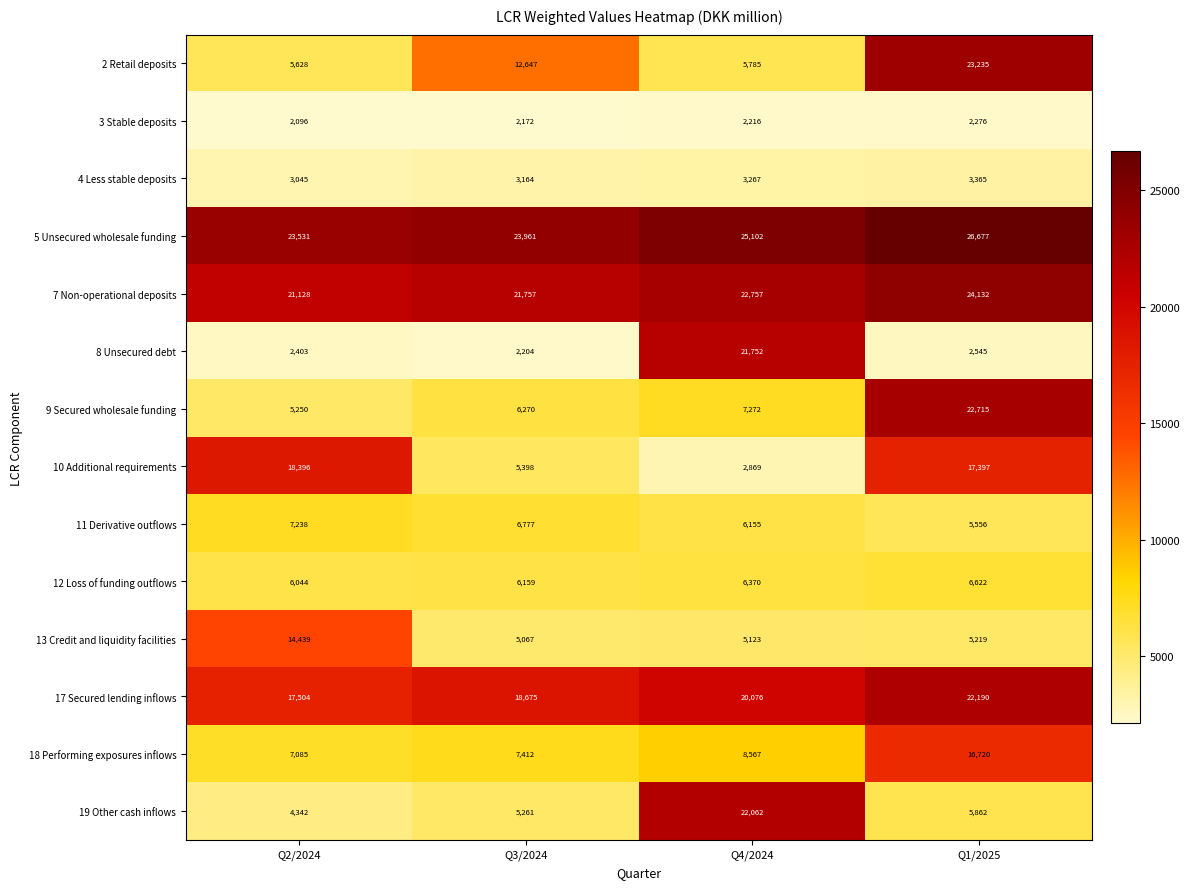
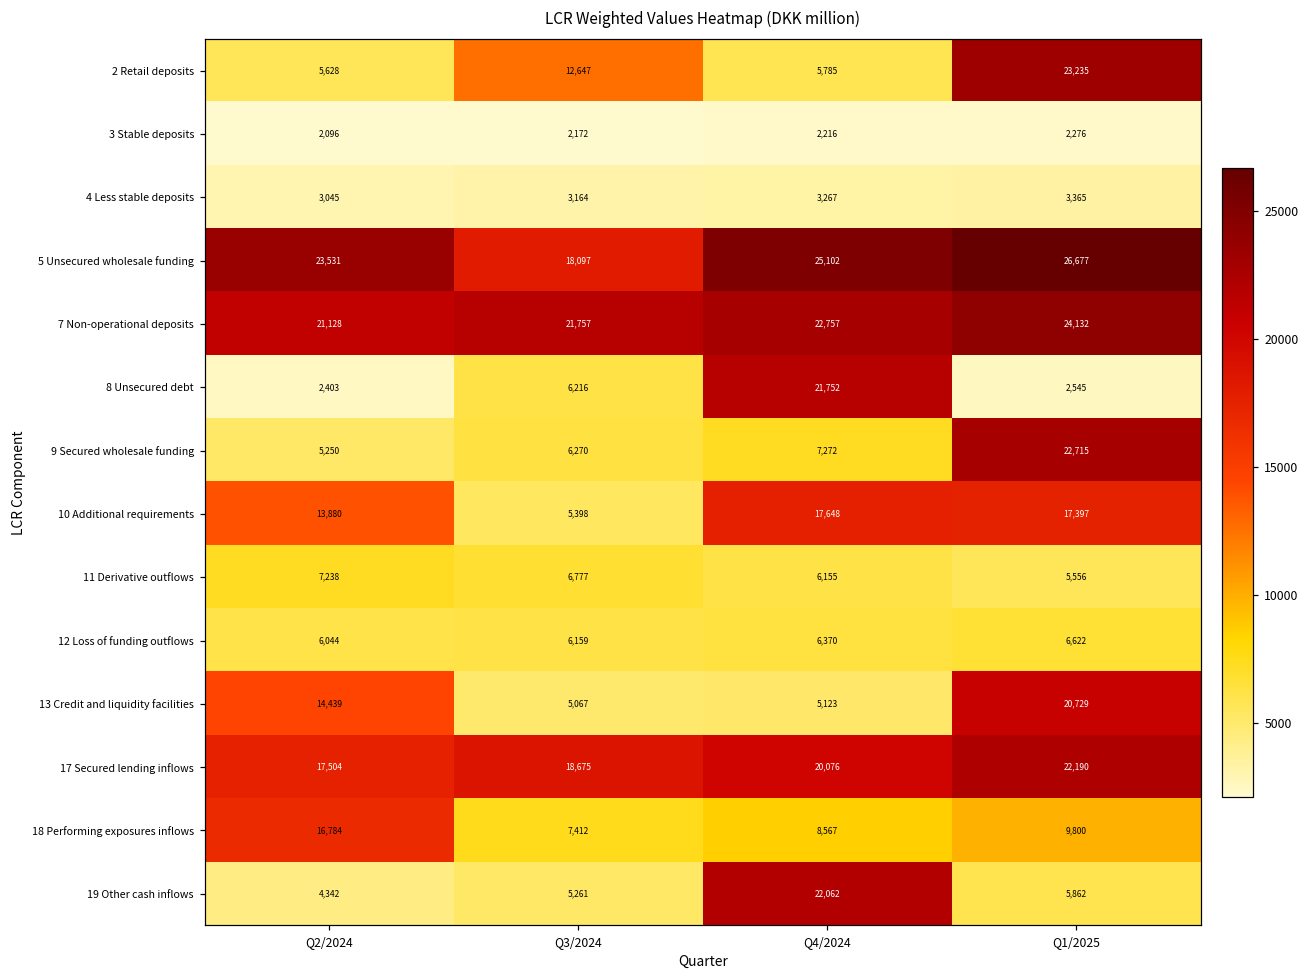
5 Unsecured wholesale funding, Q3/2024: 23,961 -> 18,097
8 Unsecured debt, Q3/2024: 2,204 -> 6,216
10 Additional requirements, Q2/2024: 18,396 -> 13,880
10 Additional requirements, Q4/2024: 2,869 -> 17,648
13 Credit and liquidity facilities, Q1/2025: 5,219 -> 20,729
18 Performing exposures inflows, Q2/2024: 7,085 -> 16,784
18 Performing exposures inflows, Q1/2025: 16,720 -> 9,800
